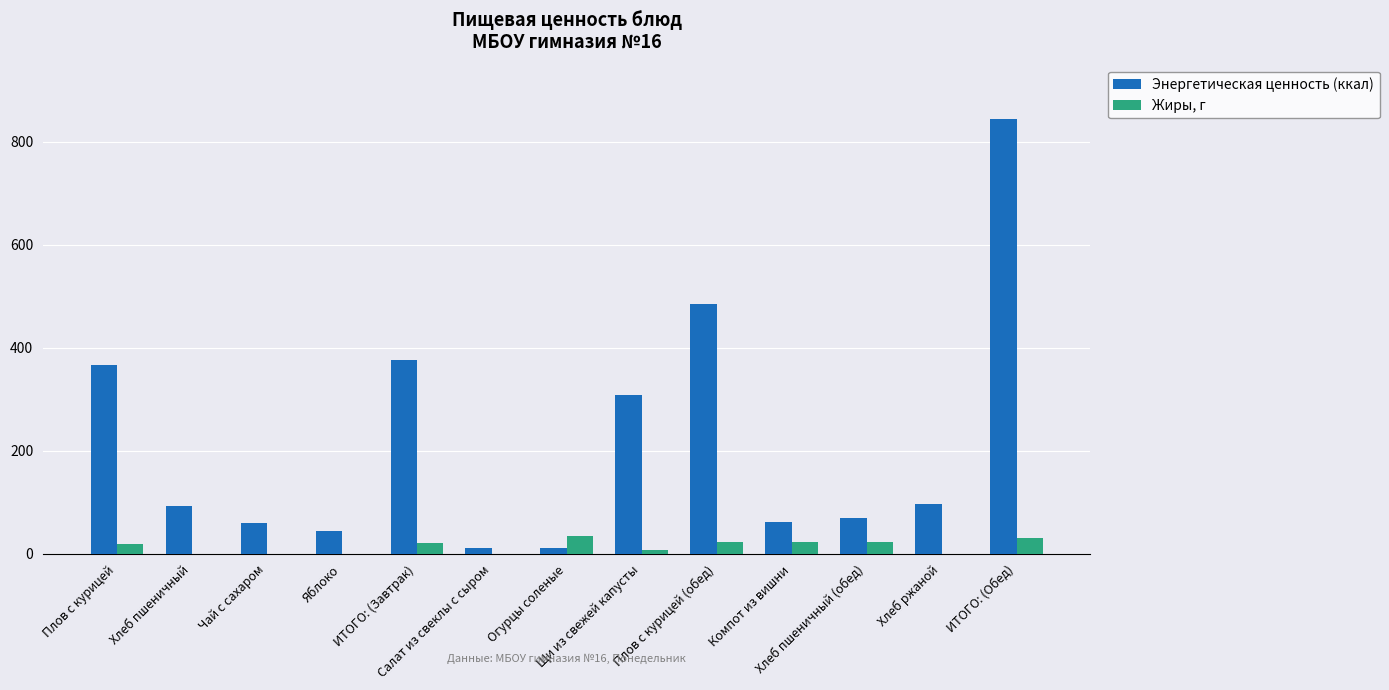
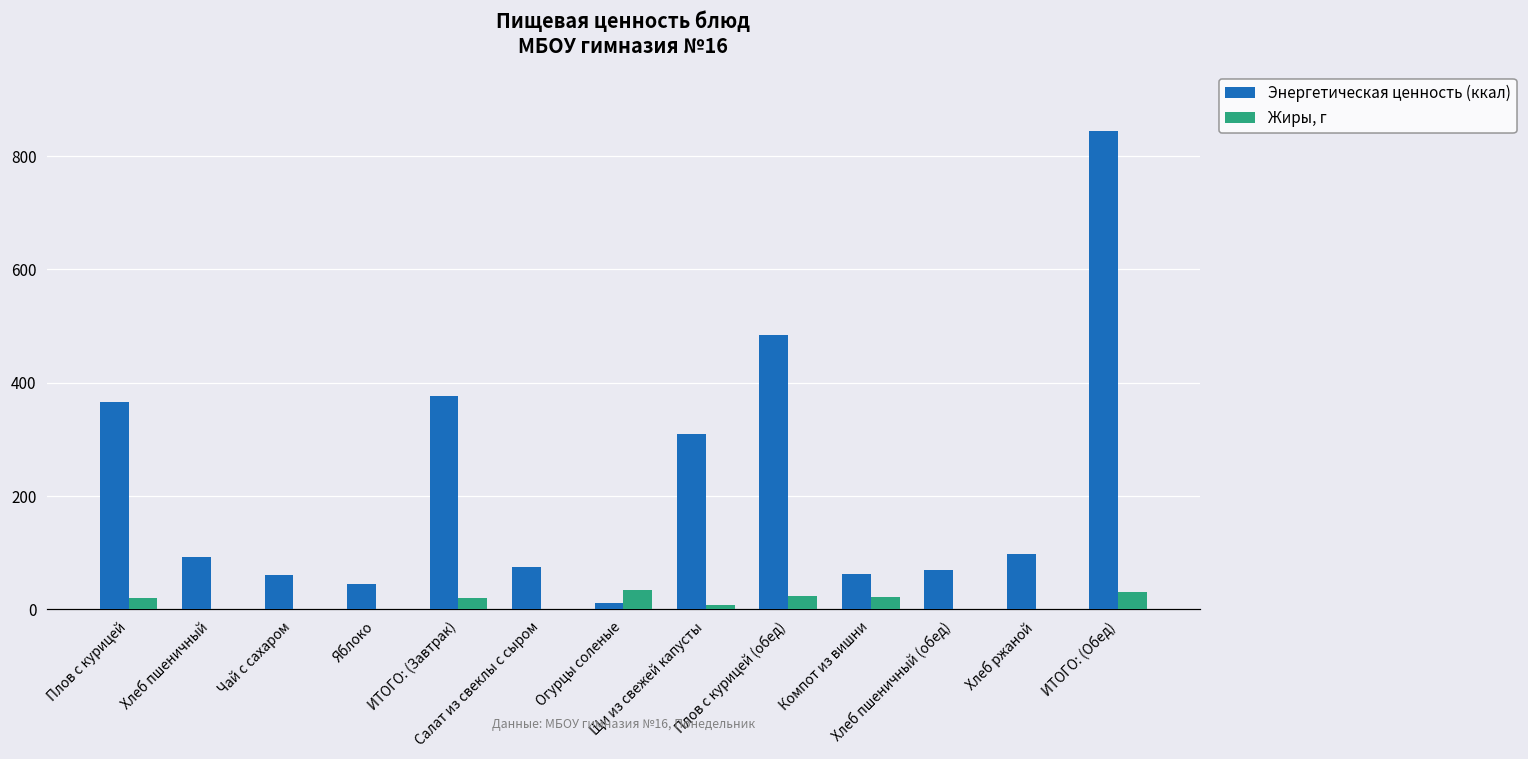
Энергетическая ценность (ккал), Салат из свеклы с сыром: 10 -> 80
Жиры, г, Хлеб пшеничный (обед): 20 -> 0
